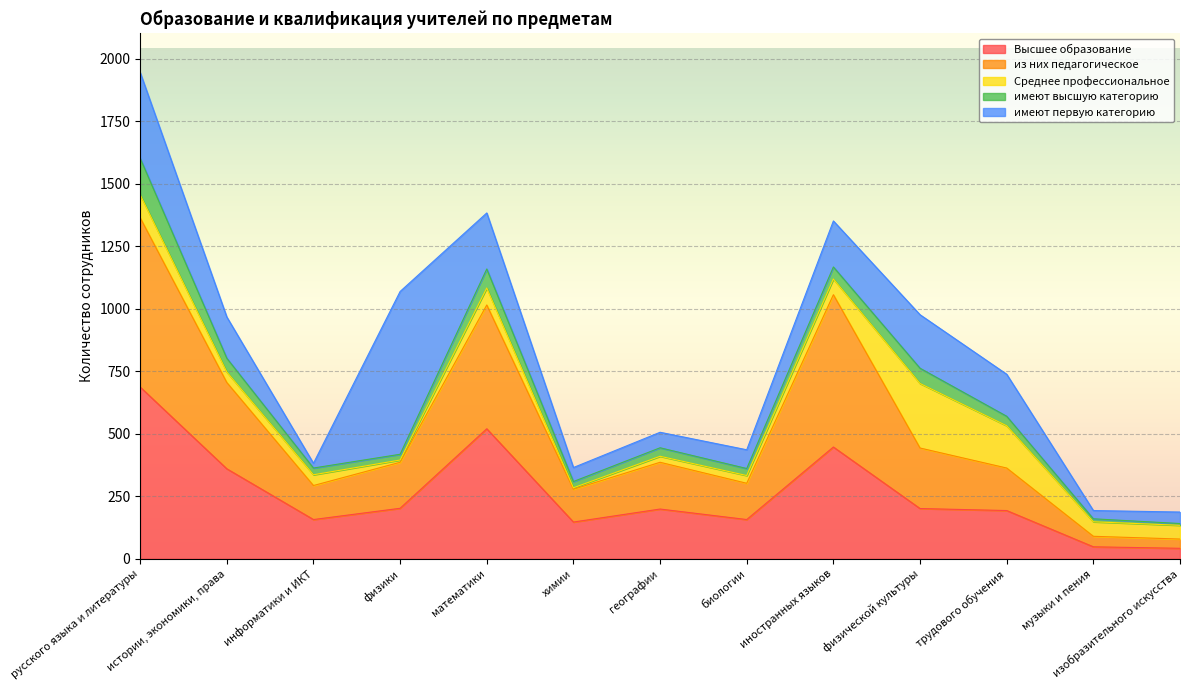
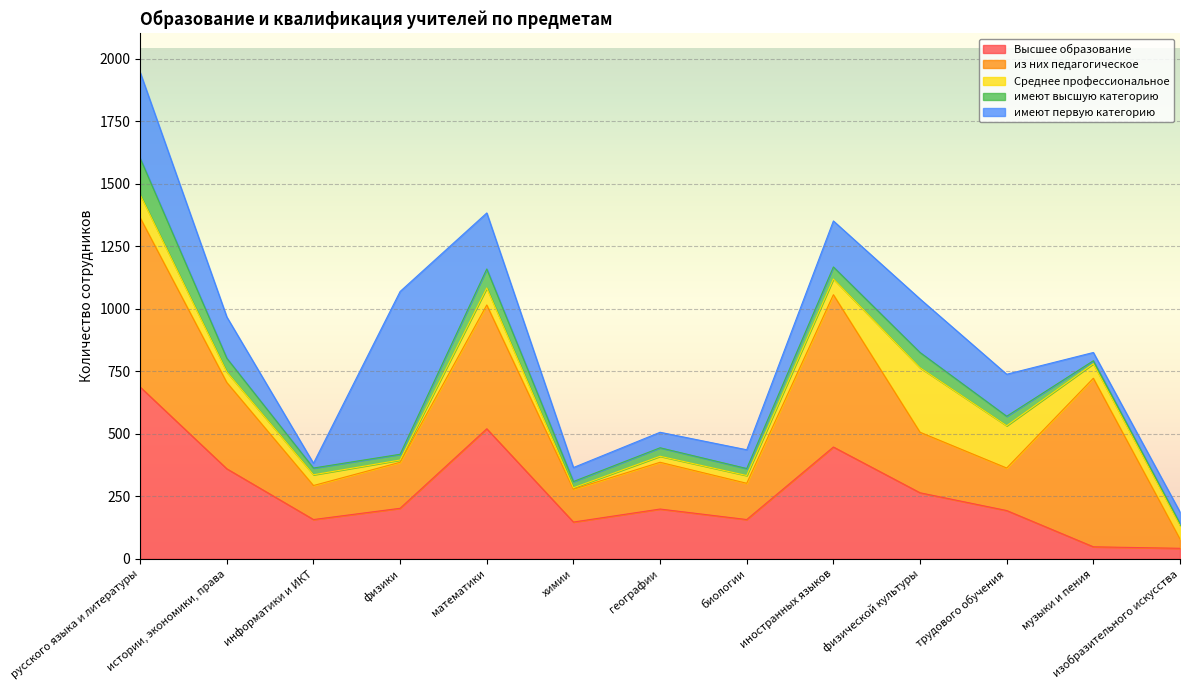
Высшее образование, физической культуры: 200 -> 260
из них педагогическое, музыки и пения: 40 -> 670
